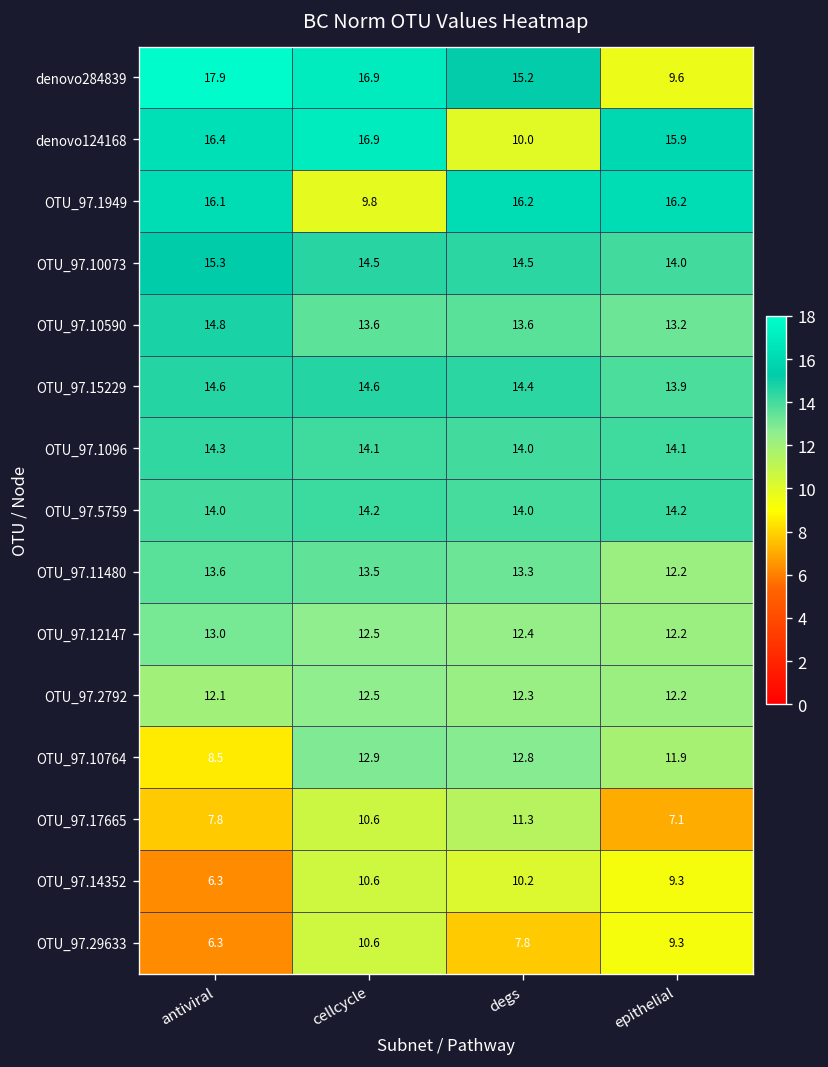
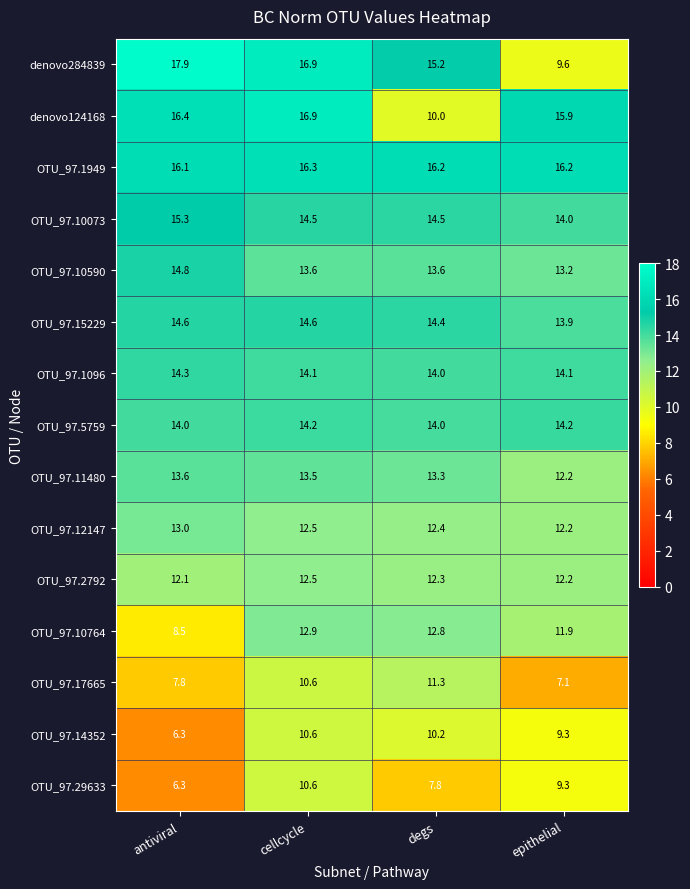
OTU_97.1949, cellcycle: 9.8 -> 16.3
